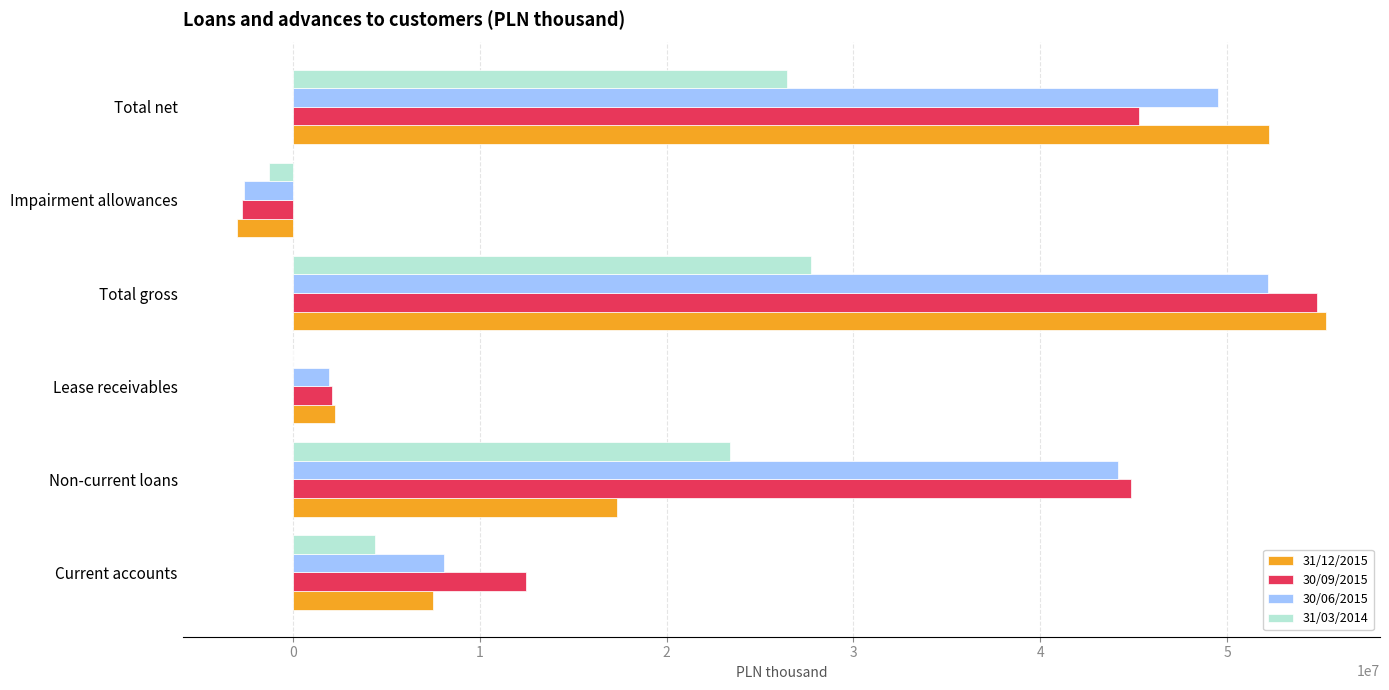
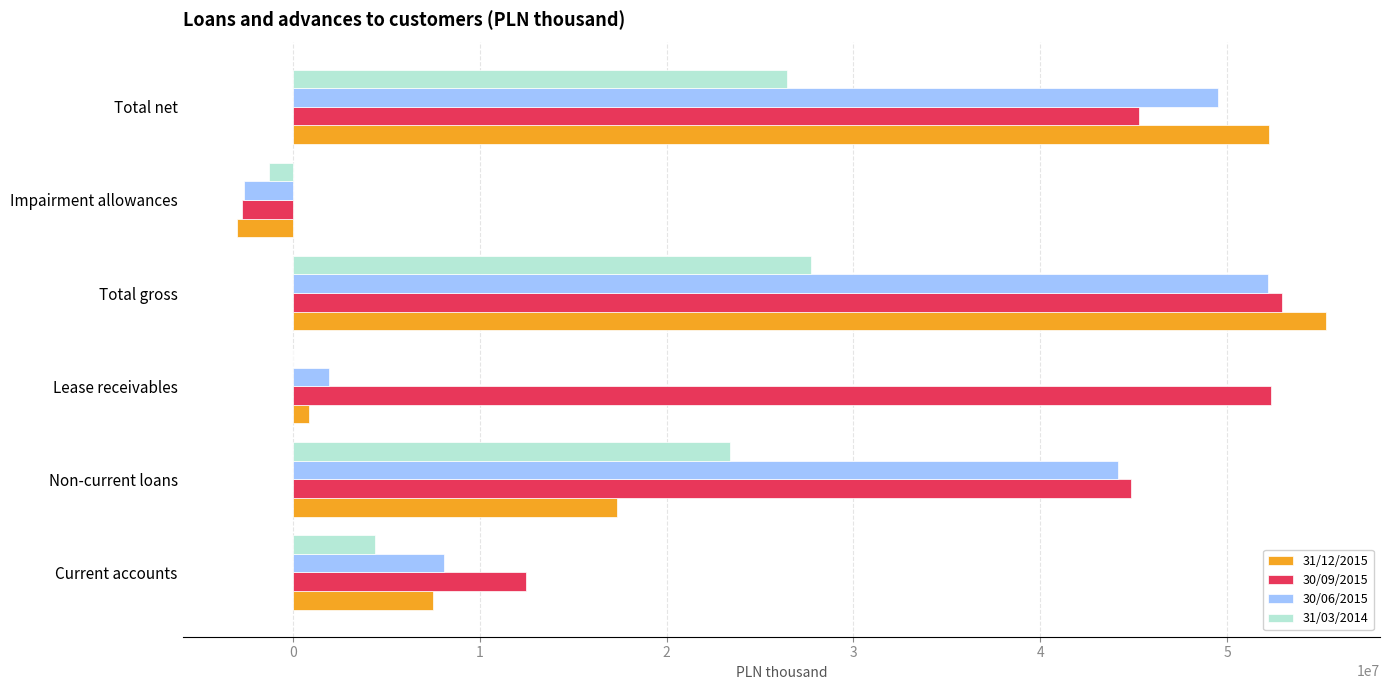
30/09/2015, Total gross: 54800000 -> 53000000
30/09/2015, Lease receivables: 2100000 -> 52300000
31/12/2015, Lease receivables: 2200000 -> 800000
